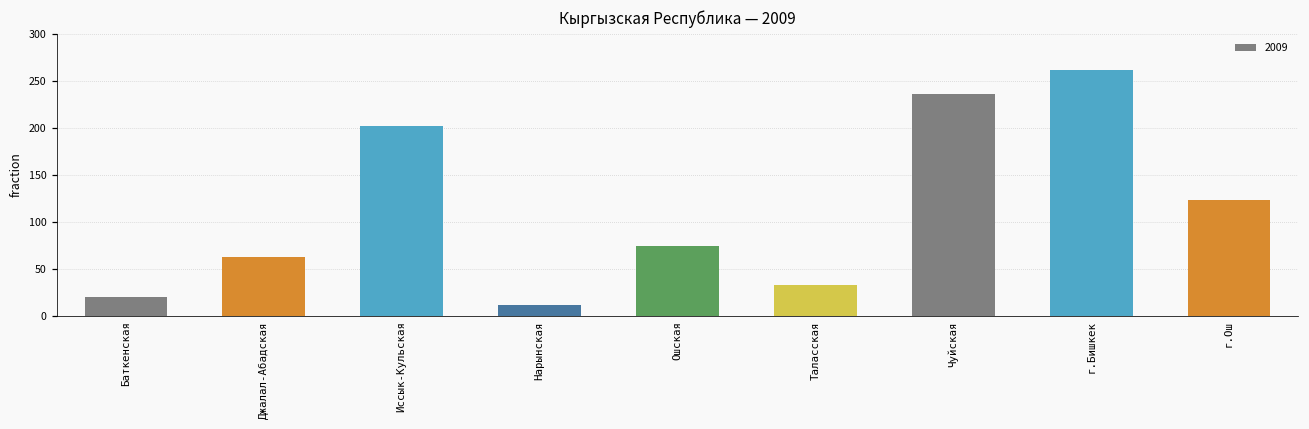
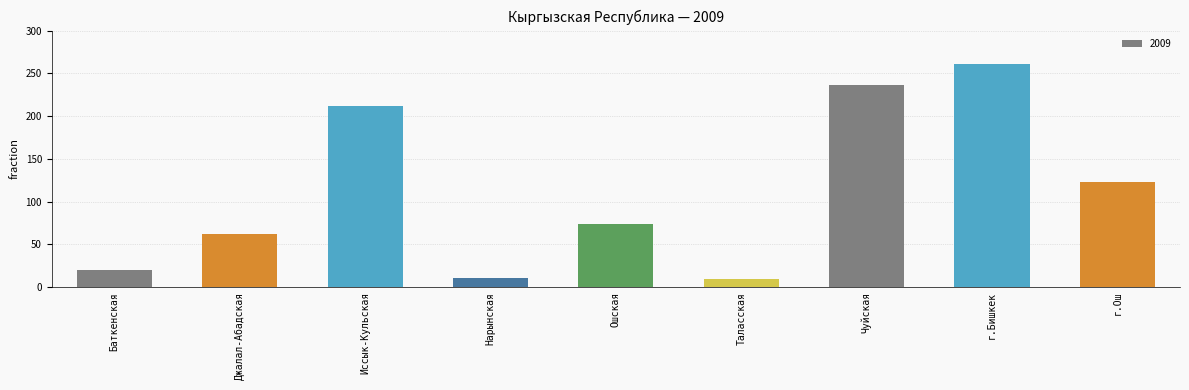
Иссык-Кульская: 200 -> 210
Таласская: 30 -> 10
